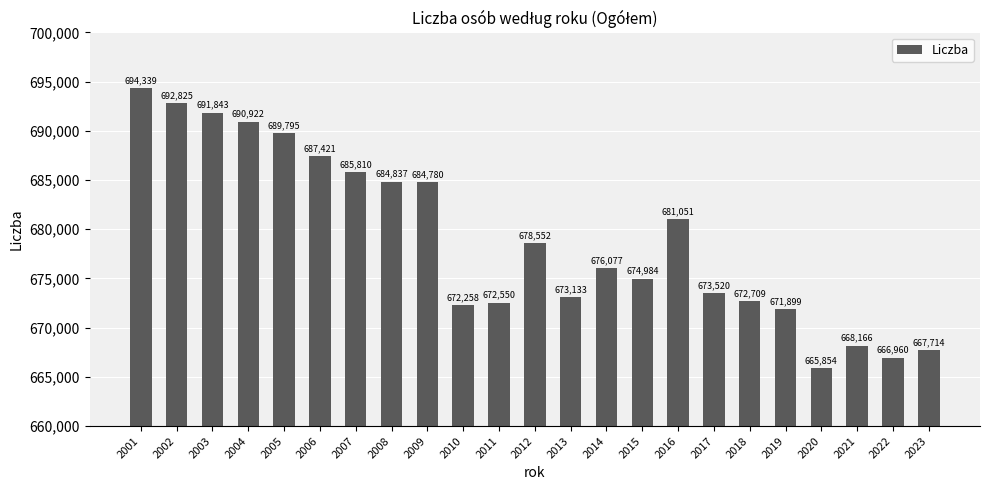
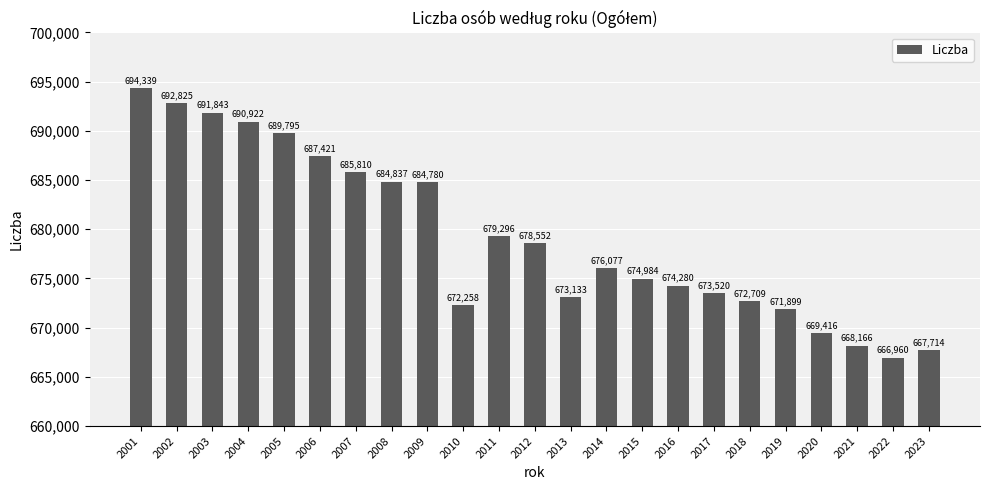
2011: 672,550 -> 679,296
2016: 681,051 -> 674,280
2020: 665,854 -> 669,416
